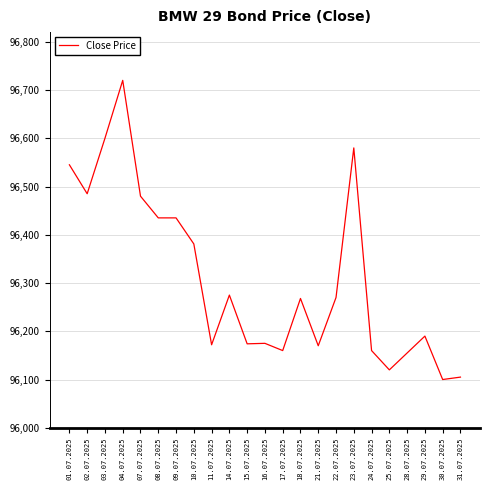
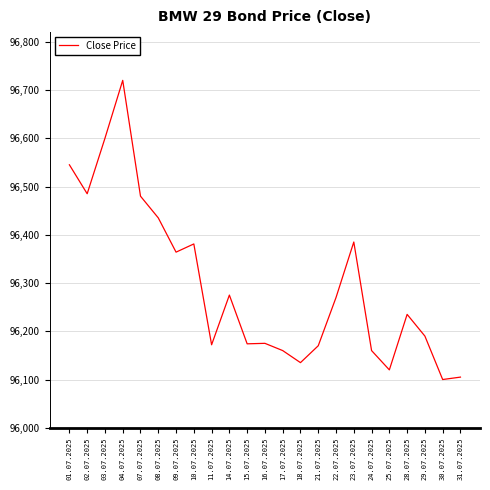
09.07.2025: 96,440 -> 96,360
18.07.2025: 96,270 -> 96,140
23.07.2025: 96,580 -> 96,390
28.07.2025: 96,160 -> 96,240
